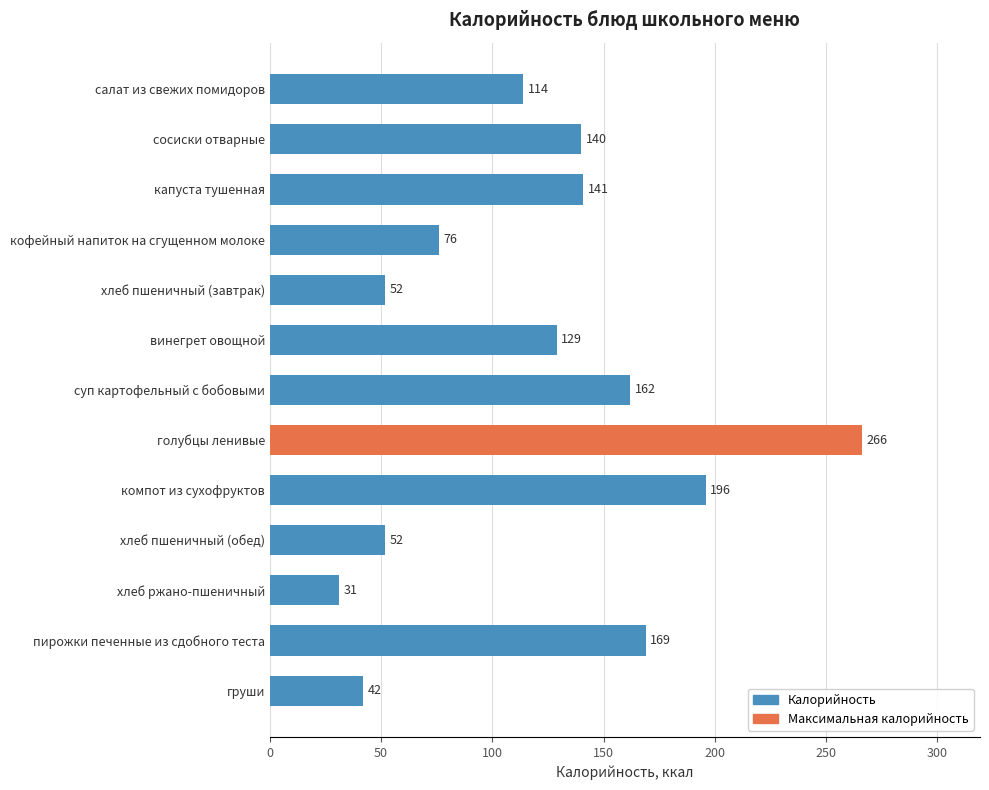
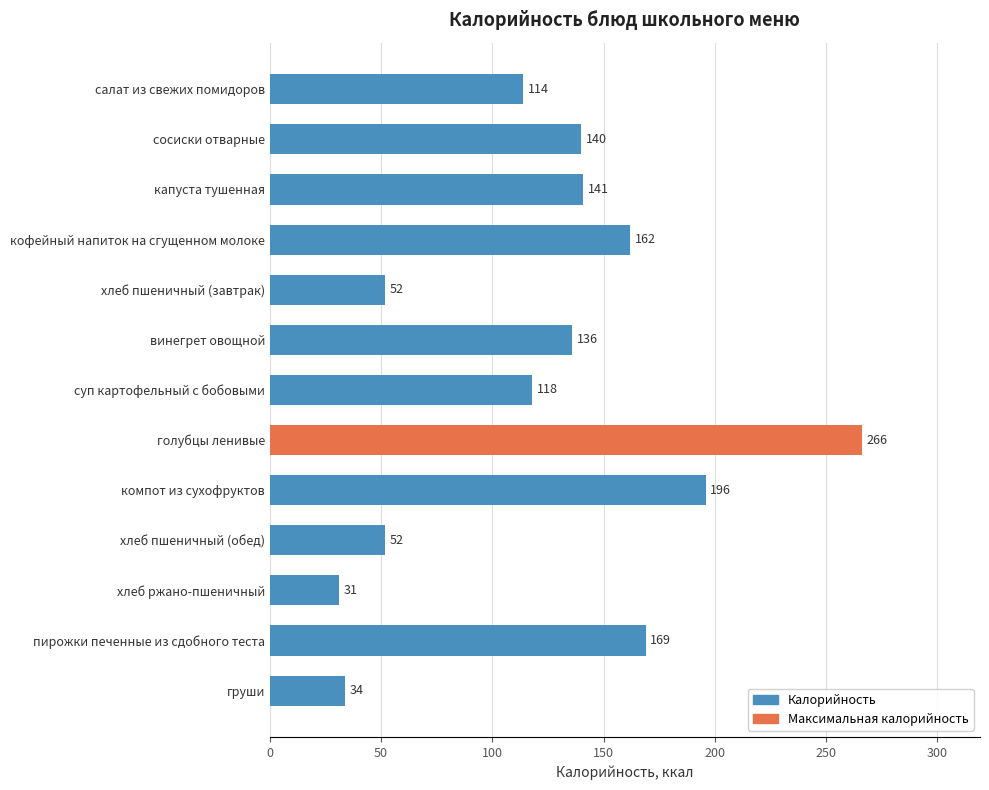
кофейный напиток на сгущенном молоке: 76 -> 162
винегрет овощной: 129 -> 136
суп картофельный с бобовыми: 162 -> 118
груши: 42 -> 34
